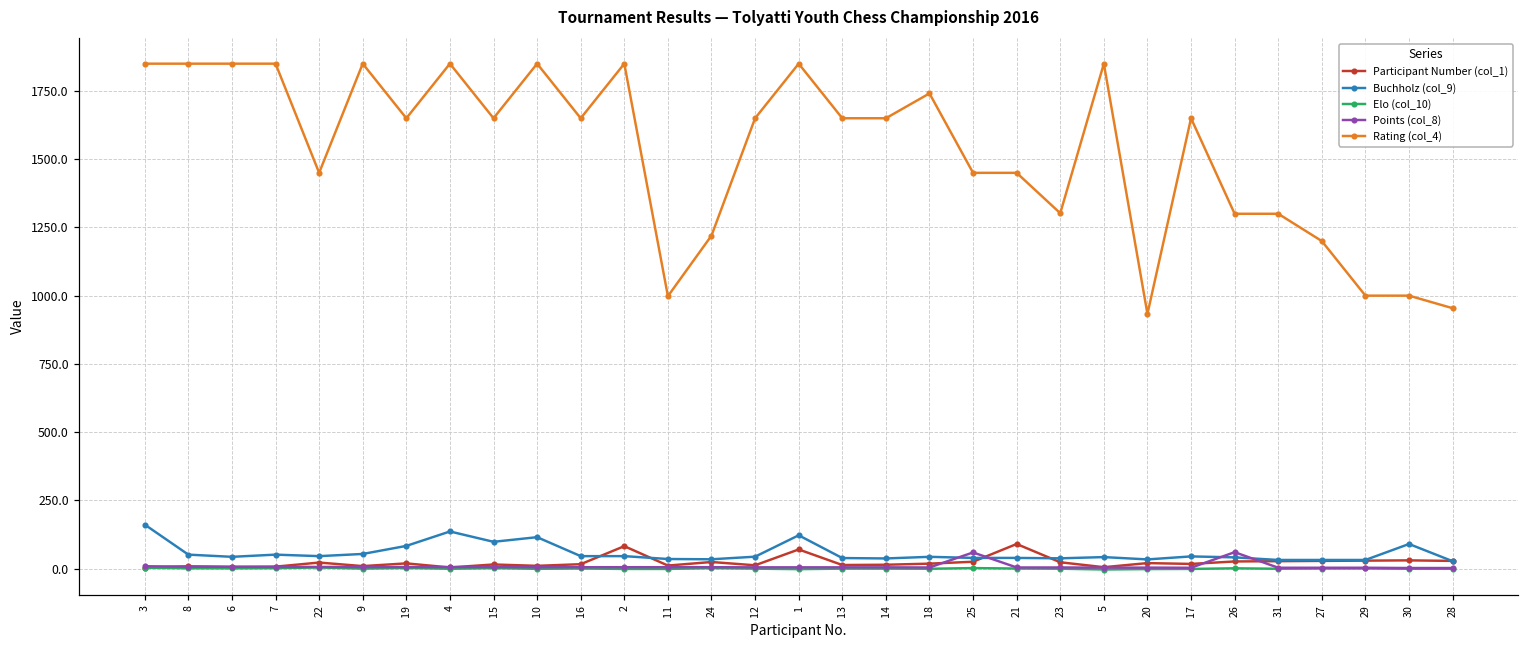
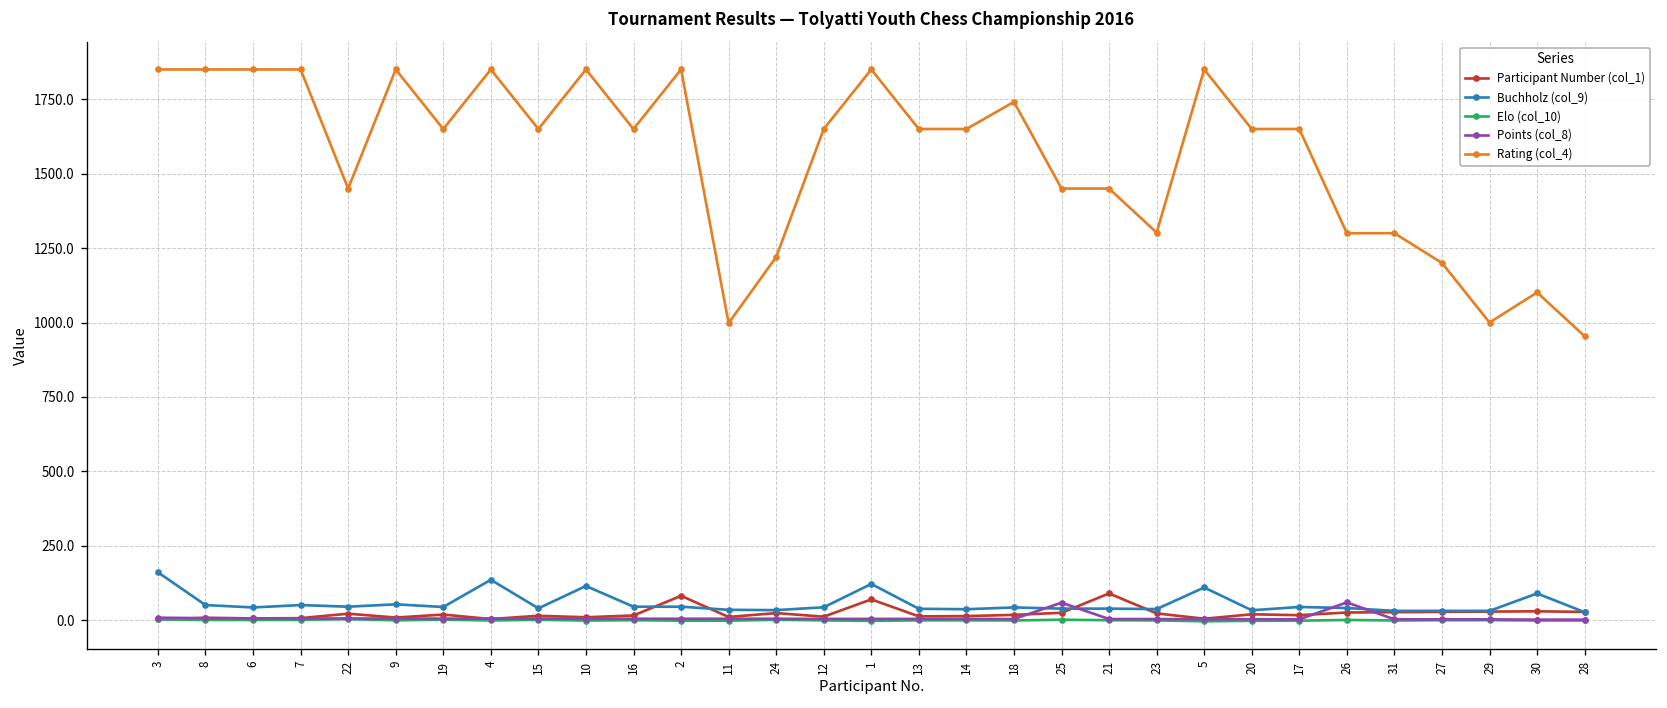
Buchholz (col_9), 19: 80 -> 40
Buchholz (col_9), 15: 100 -> 40
Buchholz (col_9), 5: 40 -> 110
Rating (col_4), 20: 930 -> 1650
Rating (col_4), 30: 1000 -> 1100
